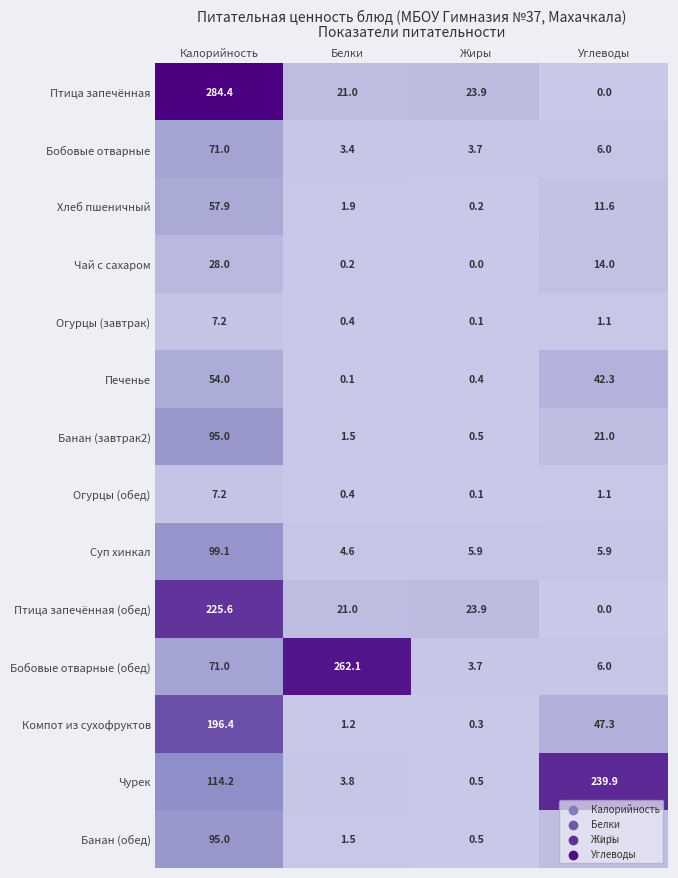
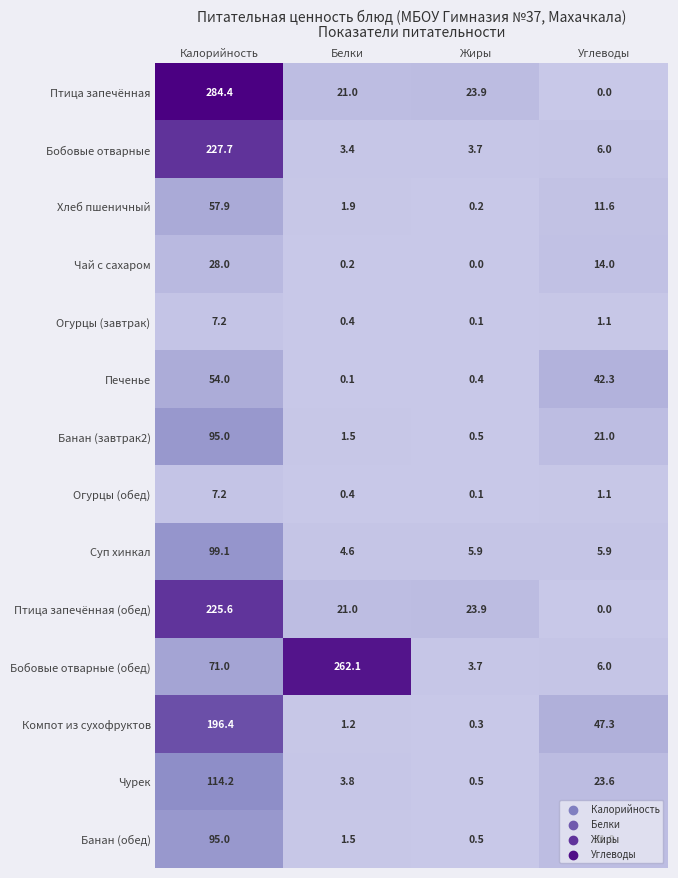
Бобовые отварные, Калорийность: 71.0 -> 227.7
Чурек, Углеводы: 239.9 -> 23.6
